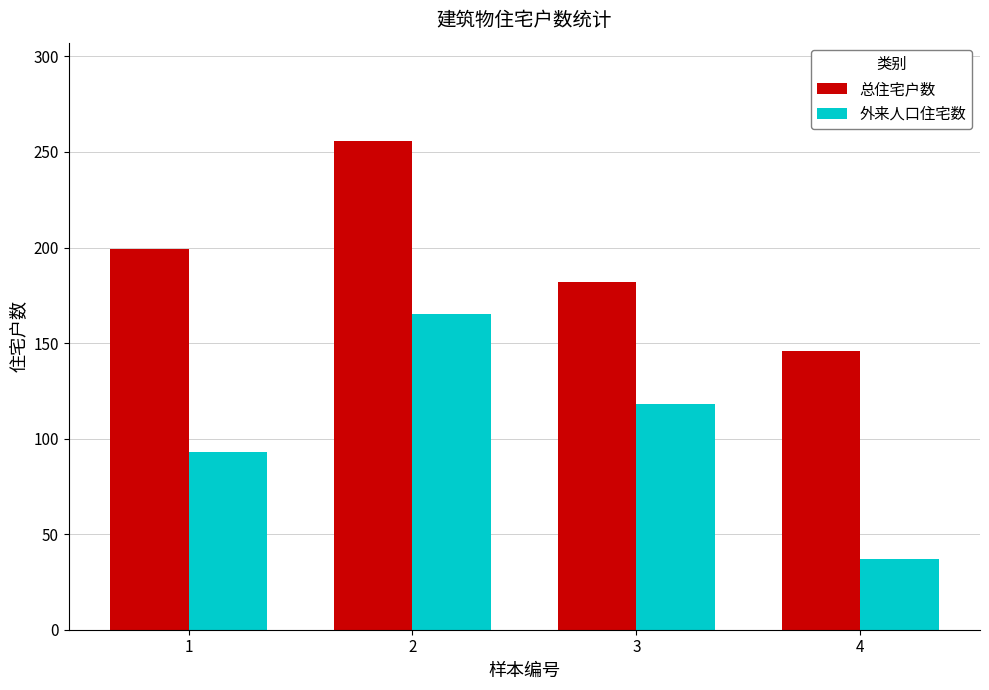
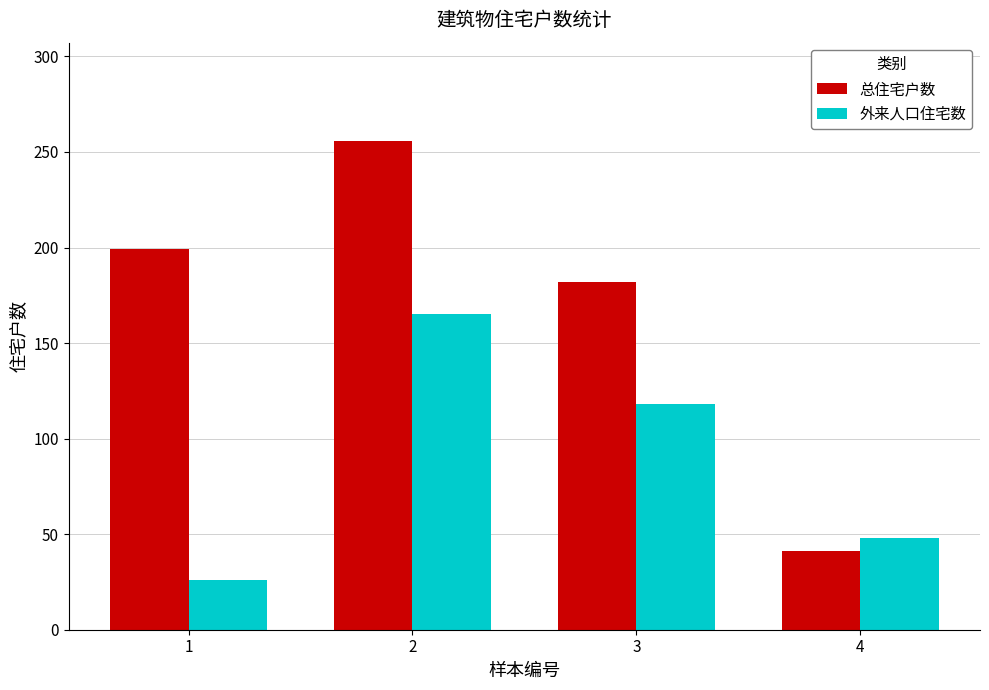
外来人口住宅数, 1: 93 -> 26
总住宅户数, 4: 146 -> 41
外来人口住宅数, 4: 37 -> 48
